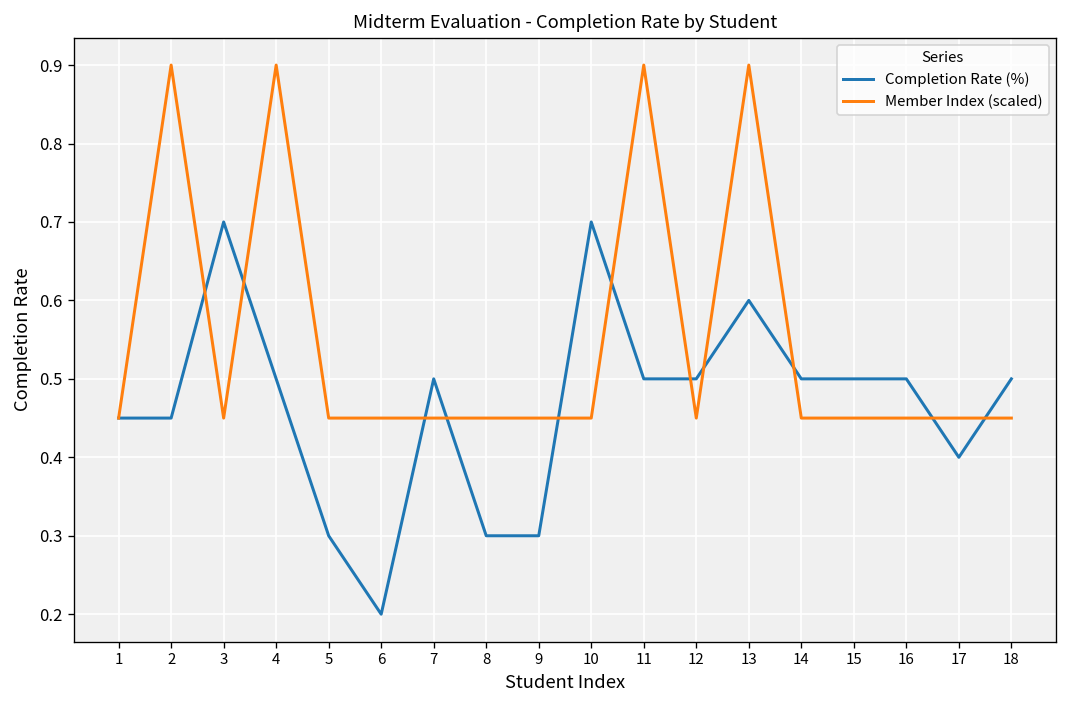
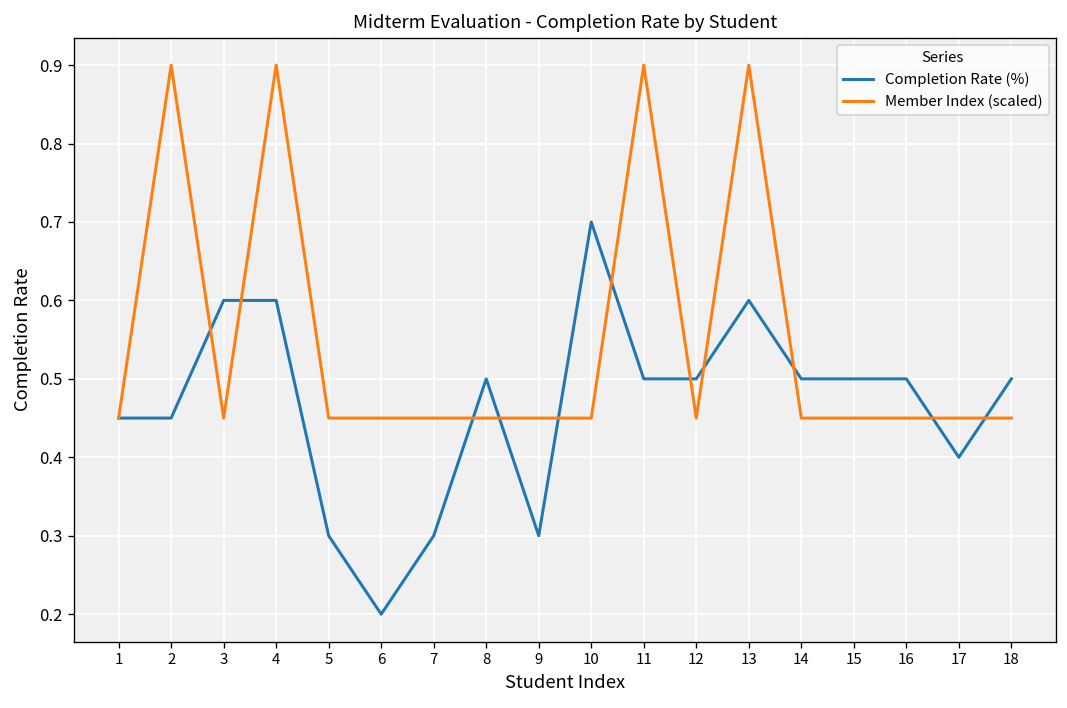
Completion Rate (%), 3: 0.7 -> 0.6
Completion Rate (%), 4: 0.5 -> 0.6
Completion Rate (%), 7: 0.5 -> 0.3
Completion Rate (%), 8: 0.3 -> 0.5
